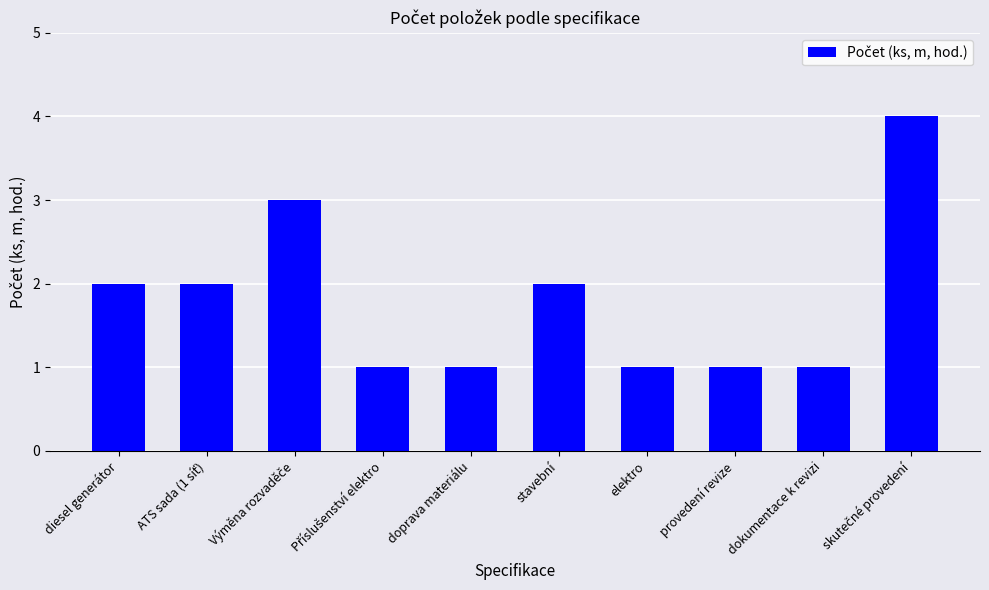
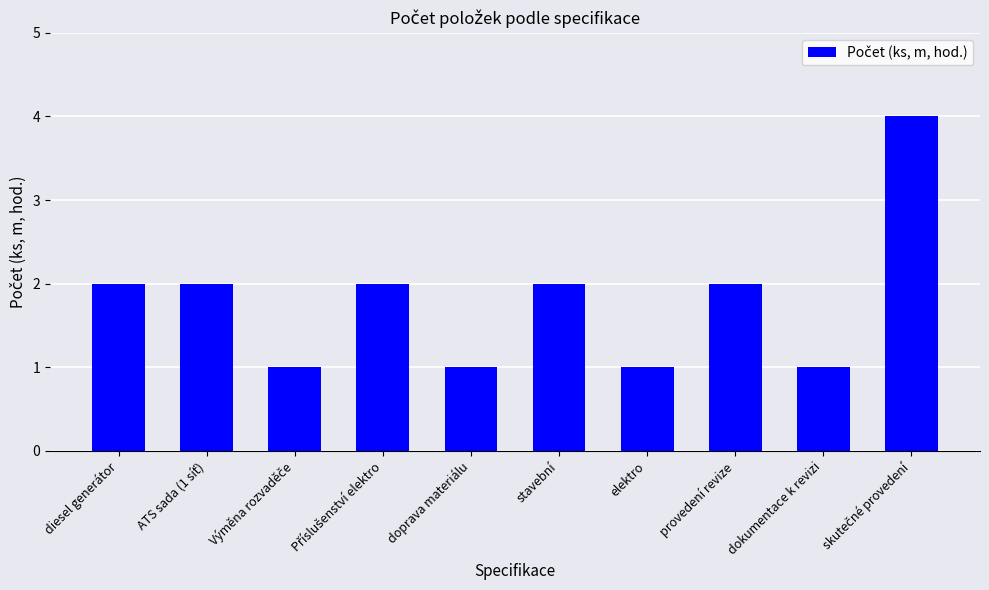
Výměna rozvaděče: 3 -> 1
Příslušenství elektro: 1 -> 2
provedení revize: 1 -> 2
